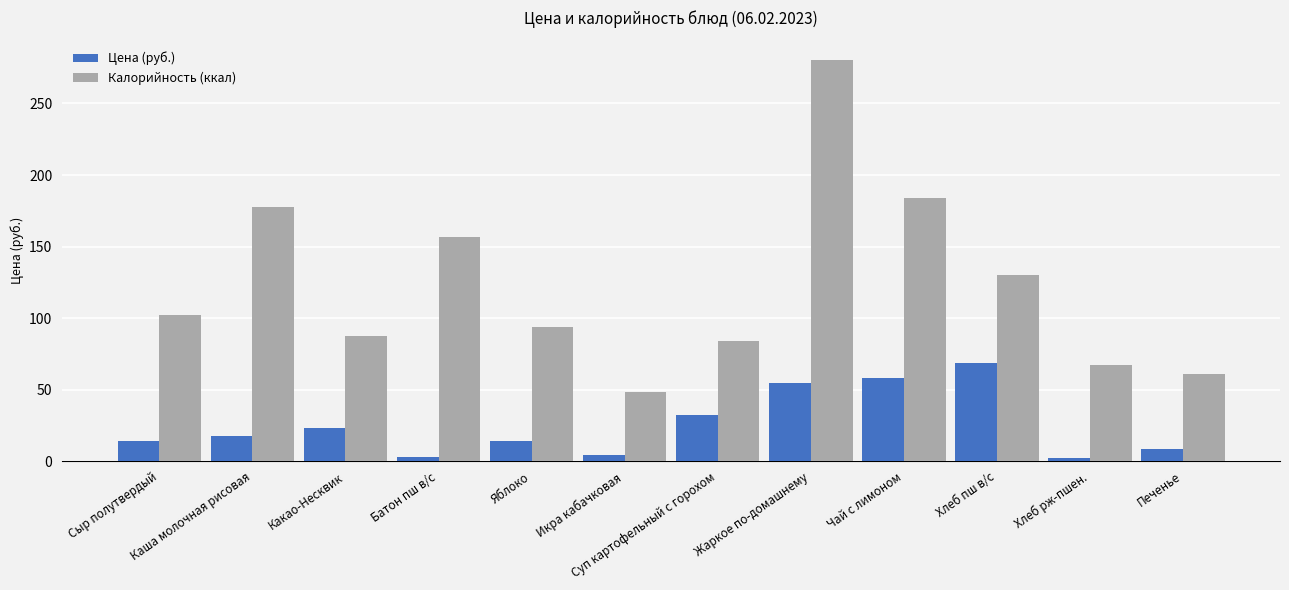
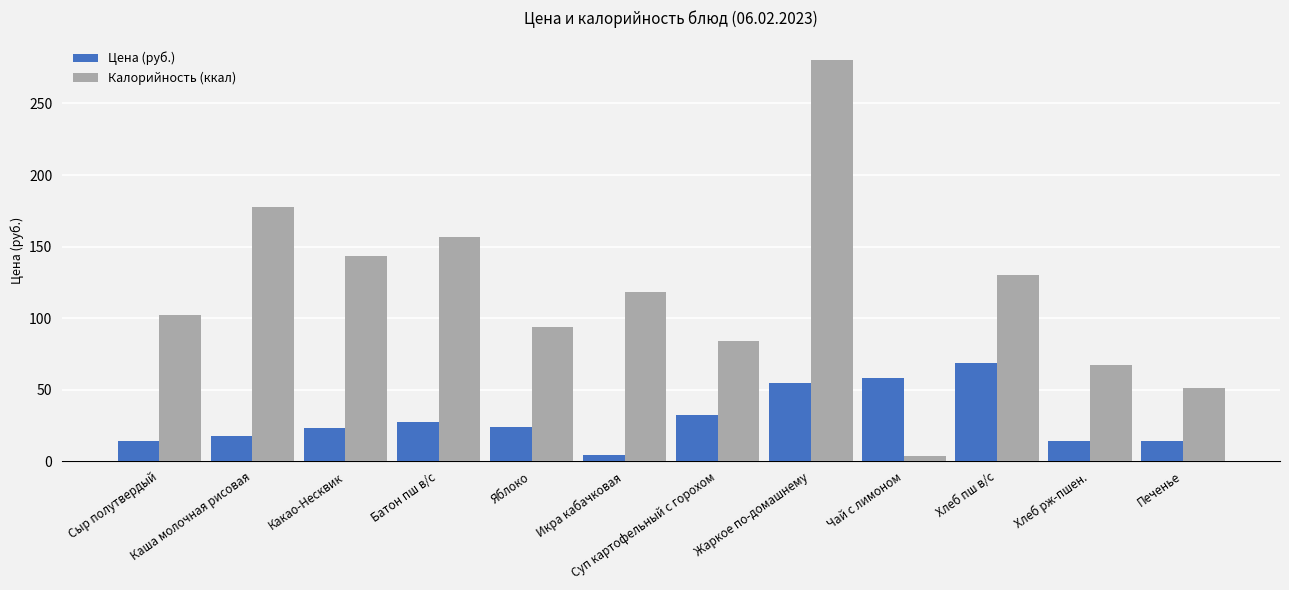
Калорийность (ккал), Какао-Несквик: 88 -> 144
Цена (руб.), Батон пш в/с: 3 -> 27
Цена (руб.), Яблоко: 14 -> 24
Калорийность (ккал), Икра кабачковая: 48 -> 118
Калорийность (ккал), Чай с лимоном: 184 -> 3
Цена (руб.), Хлеб рж-пшен.: 3 -> 14
Цена (руб.), Печенье: 8 -> 14
Калорийность (ккал), Печенье: 61 -> 51
